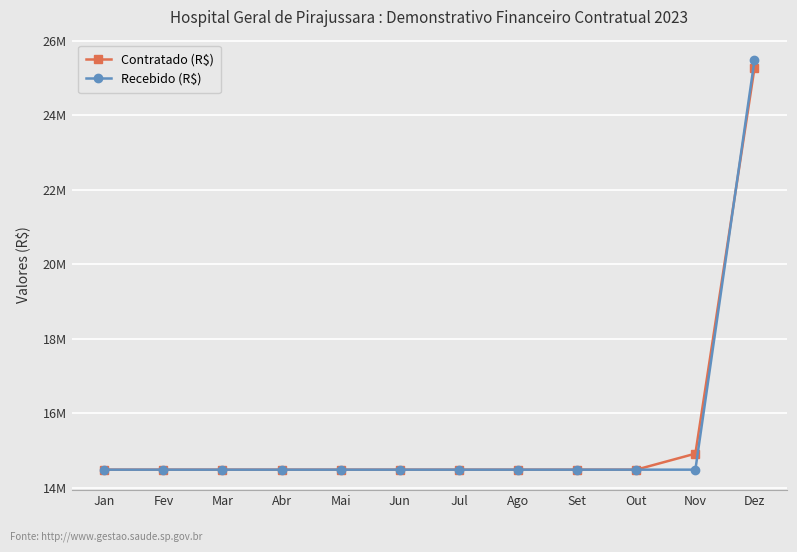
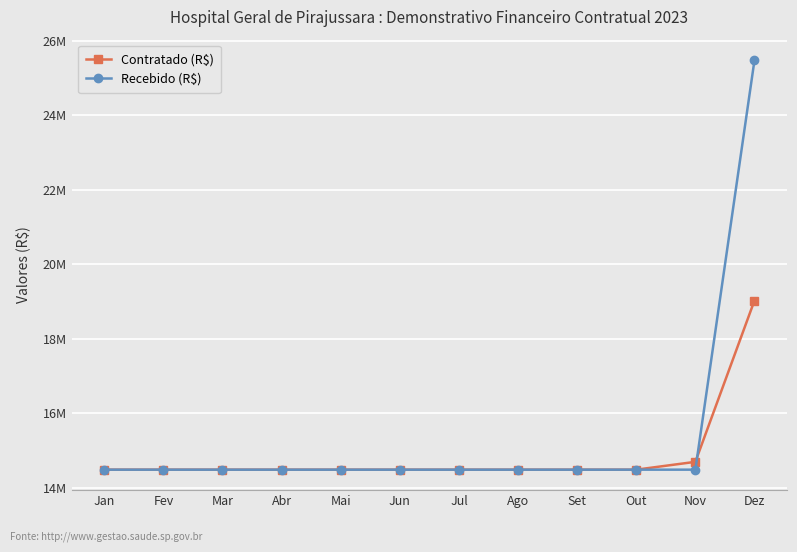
Contratado (R$), Nov: 14900000 -> 14700000
Contratado (R$), Dez: 25300000 -> 19000000
